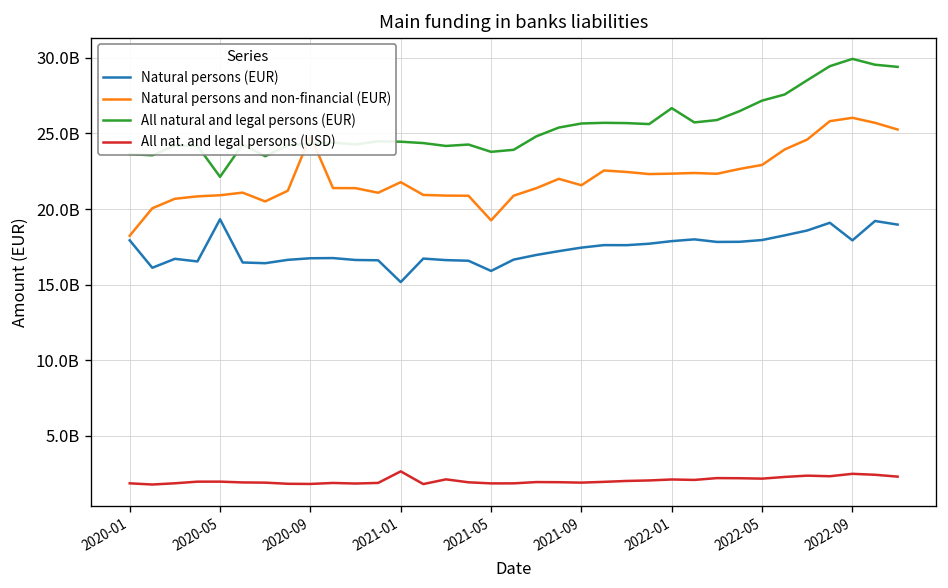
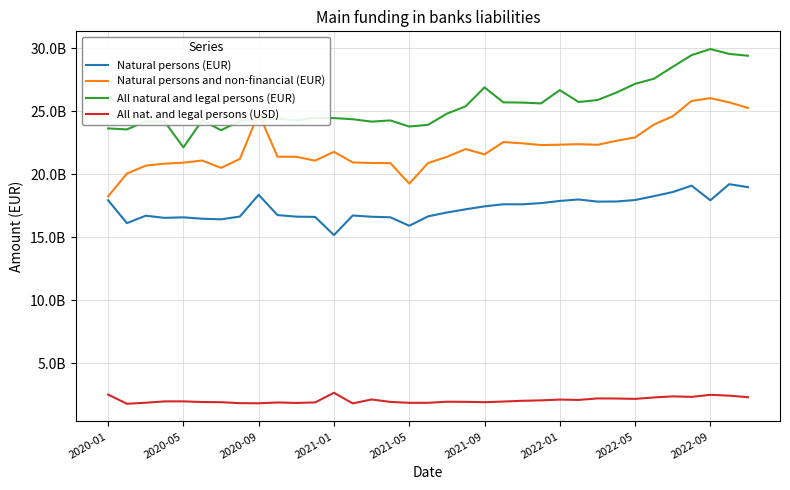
All nat. and legal persons (USD), 2020-01: 1800000000 -> 2500000000
Natural persons (EUR), 2020-05: 19300000000 -> 16600000000
Natural persons (EUR), 2020-09: 16700000000 -> 18400000000
All natural and legal persons (EUR), 2021-09: 25700000000 -> 26900000000
